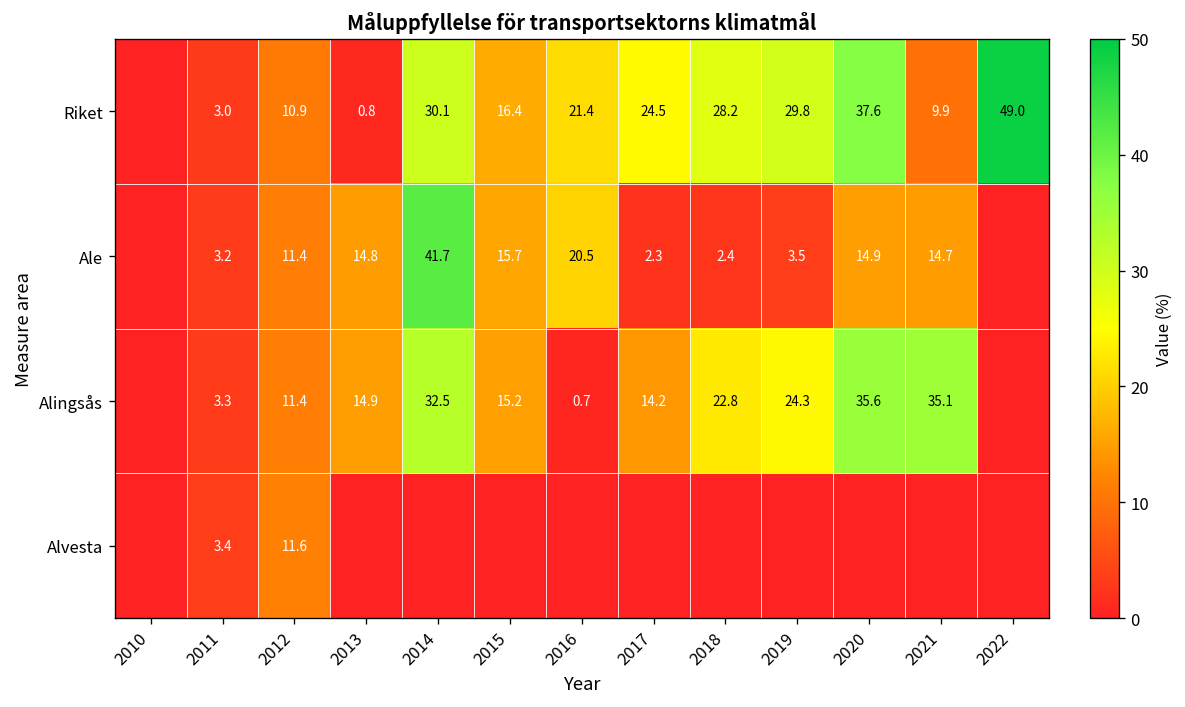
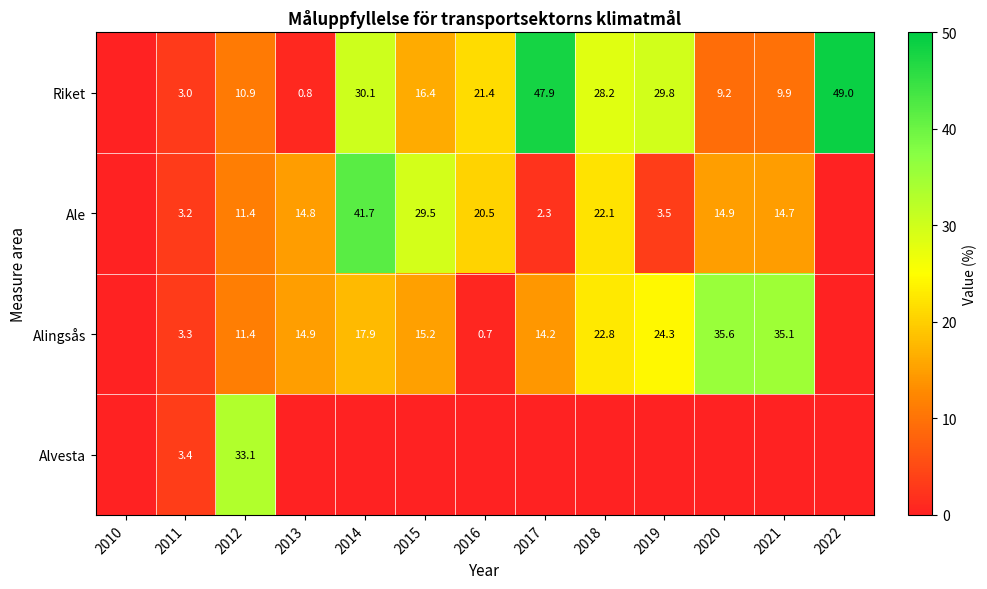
Riket, 2017: 24.5 -> 47.9
Riket, 2020: 37.6 -> 9.2
Ale, 2015: 15.7 -> 29.5
Ale, 2018: 2.4 -> 22.1
Alingsås, 2014: 32.5 -> 17.9
Alvesta, 2012: 11.6 -> 33.1
